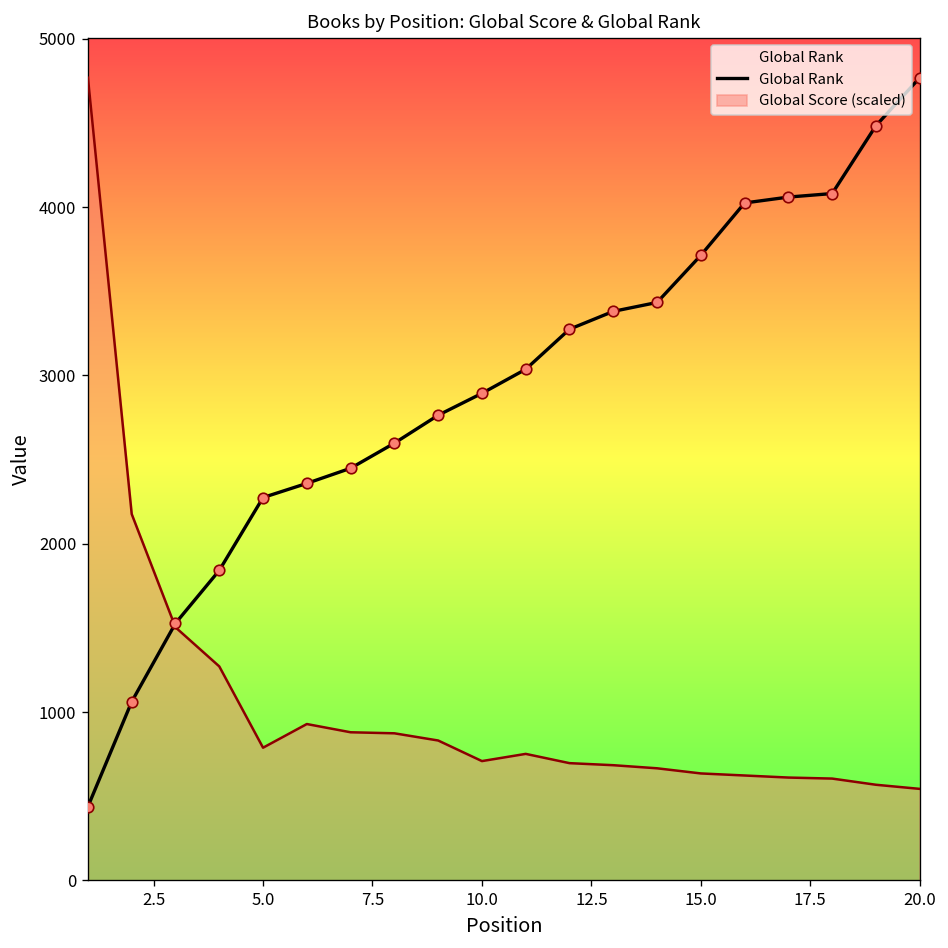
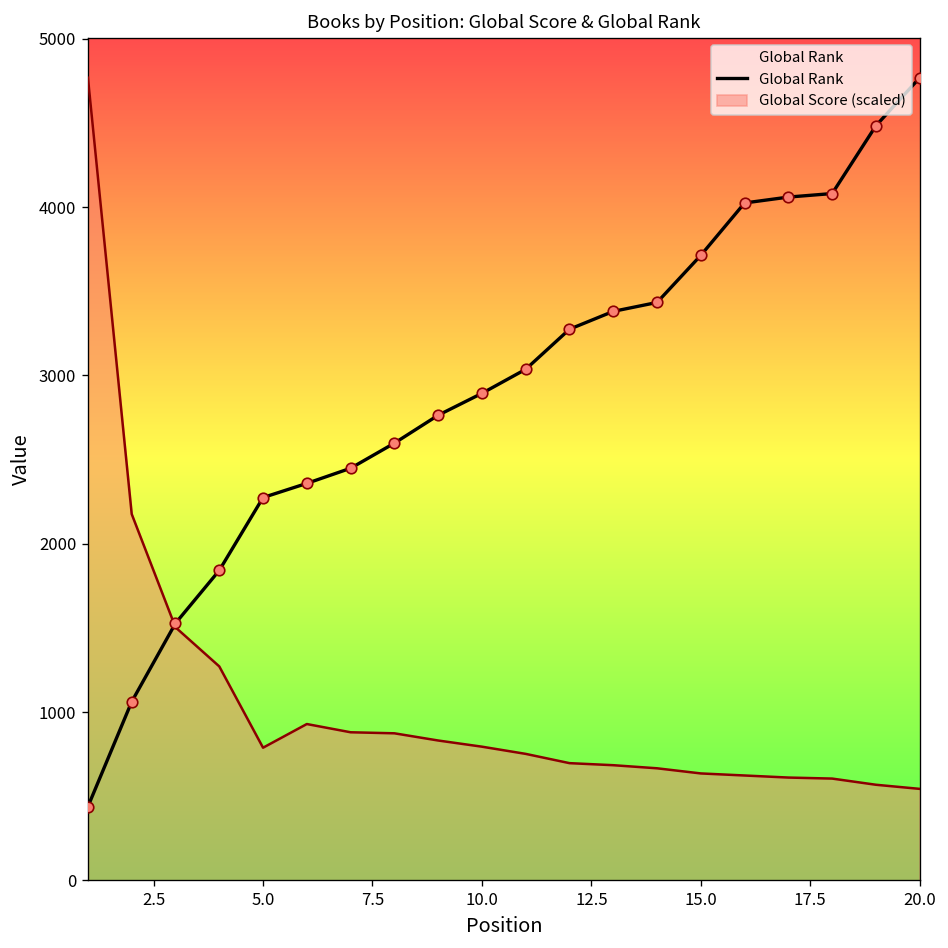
Global Score (scaled), 10.0: 710 -> 790
